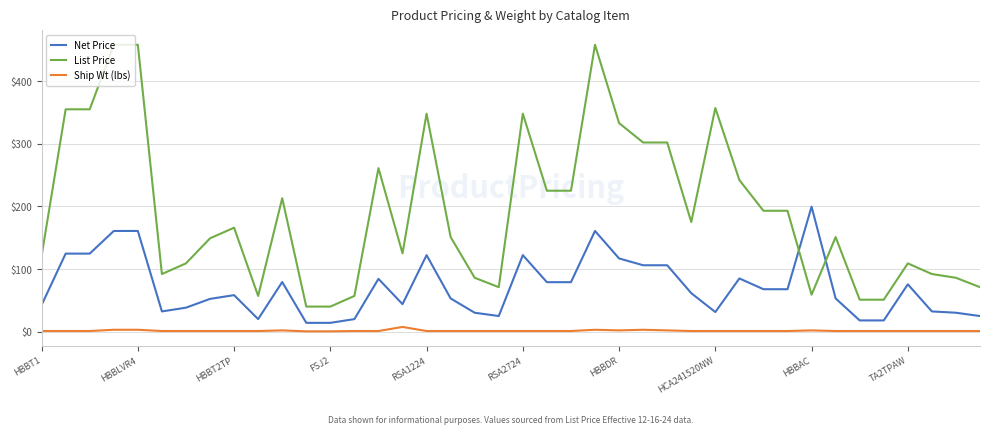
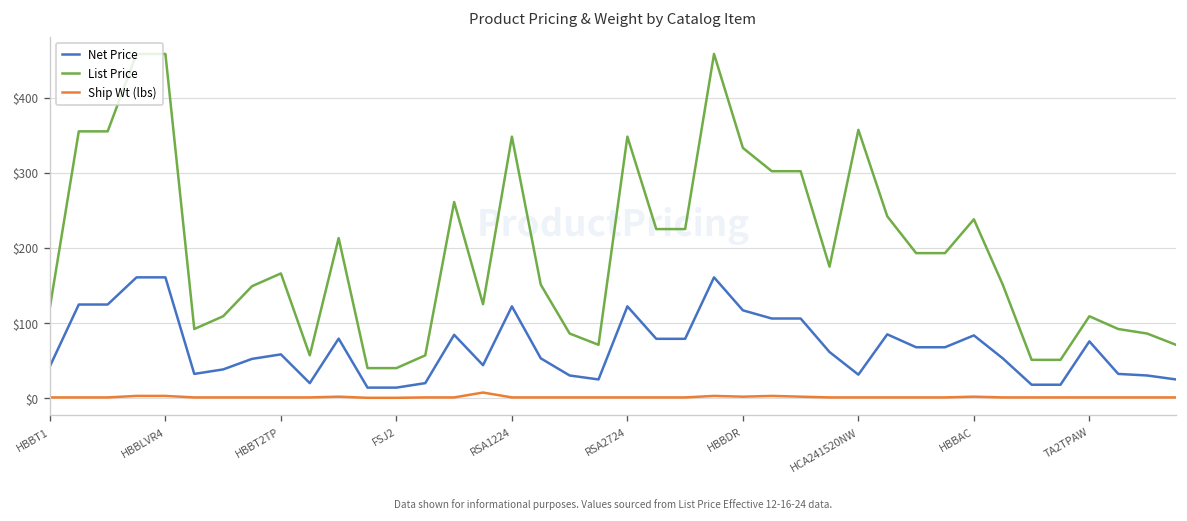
Net Price, HBBAC: $200 -> $80
List Price, HBBAC: $60 -> $240
